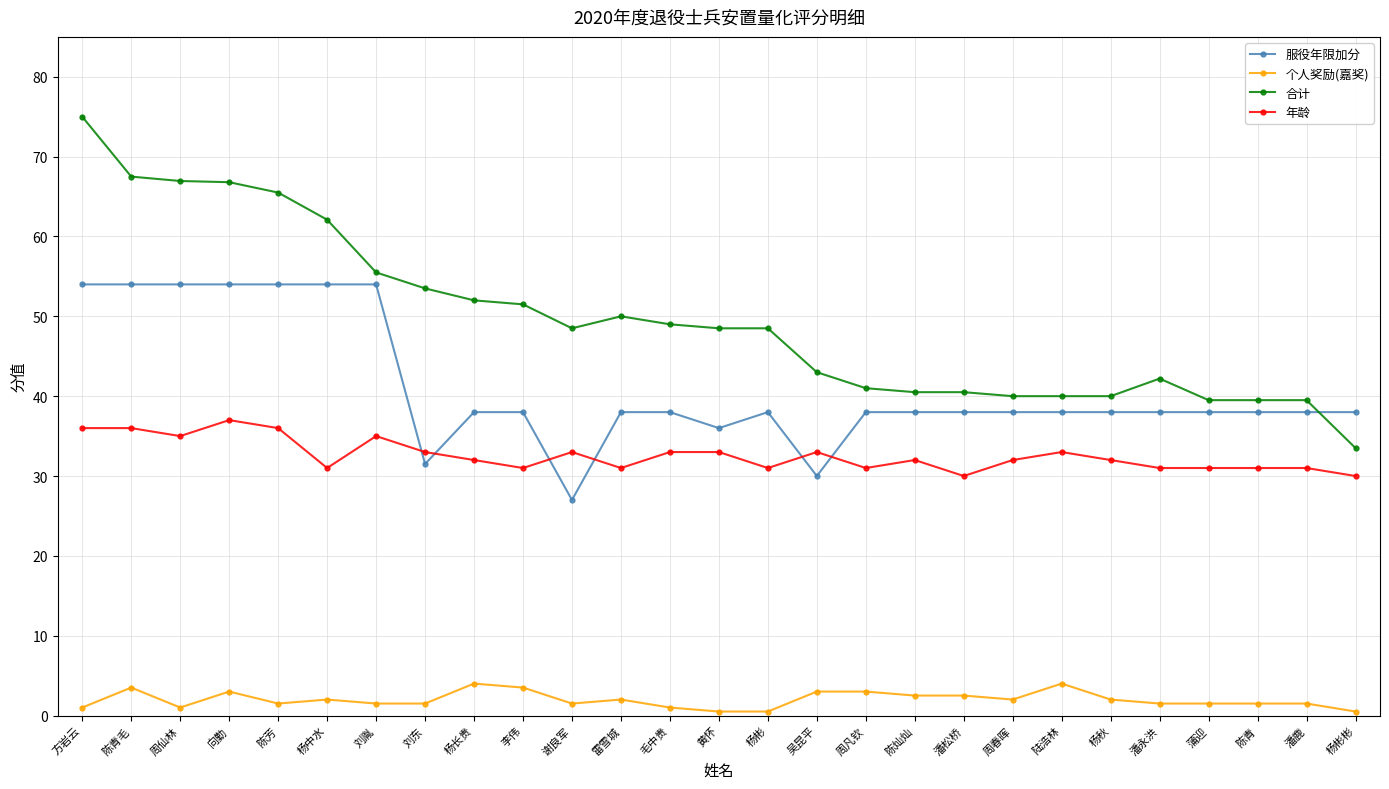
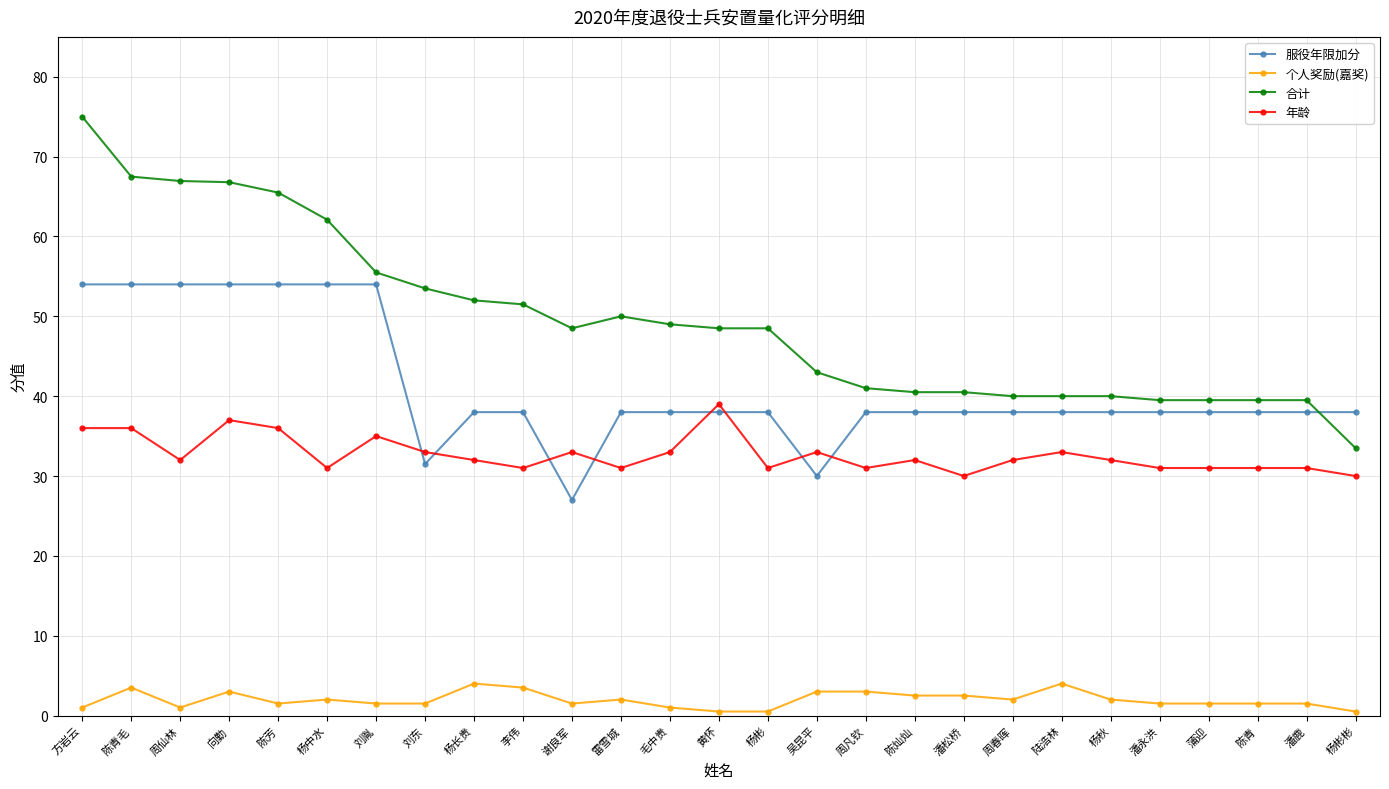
年龄, 周仙林: 35 -> 32
服役年限加分, 黄怀: 36 -> 38
年龄, 黄怀: 33 -> 39
合计, 潘永洪: 42 -> 40
